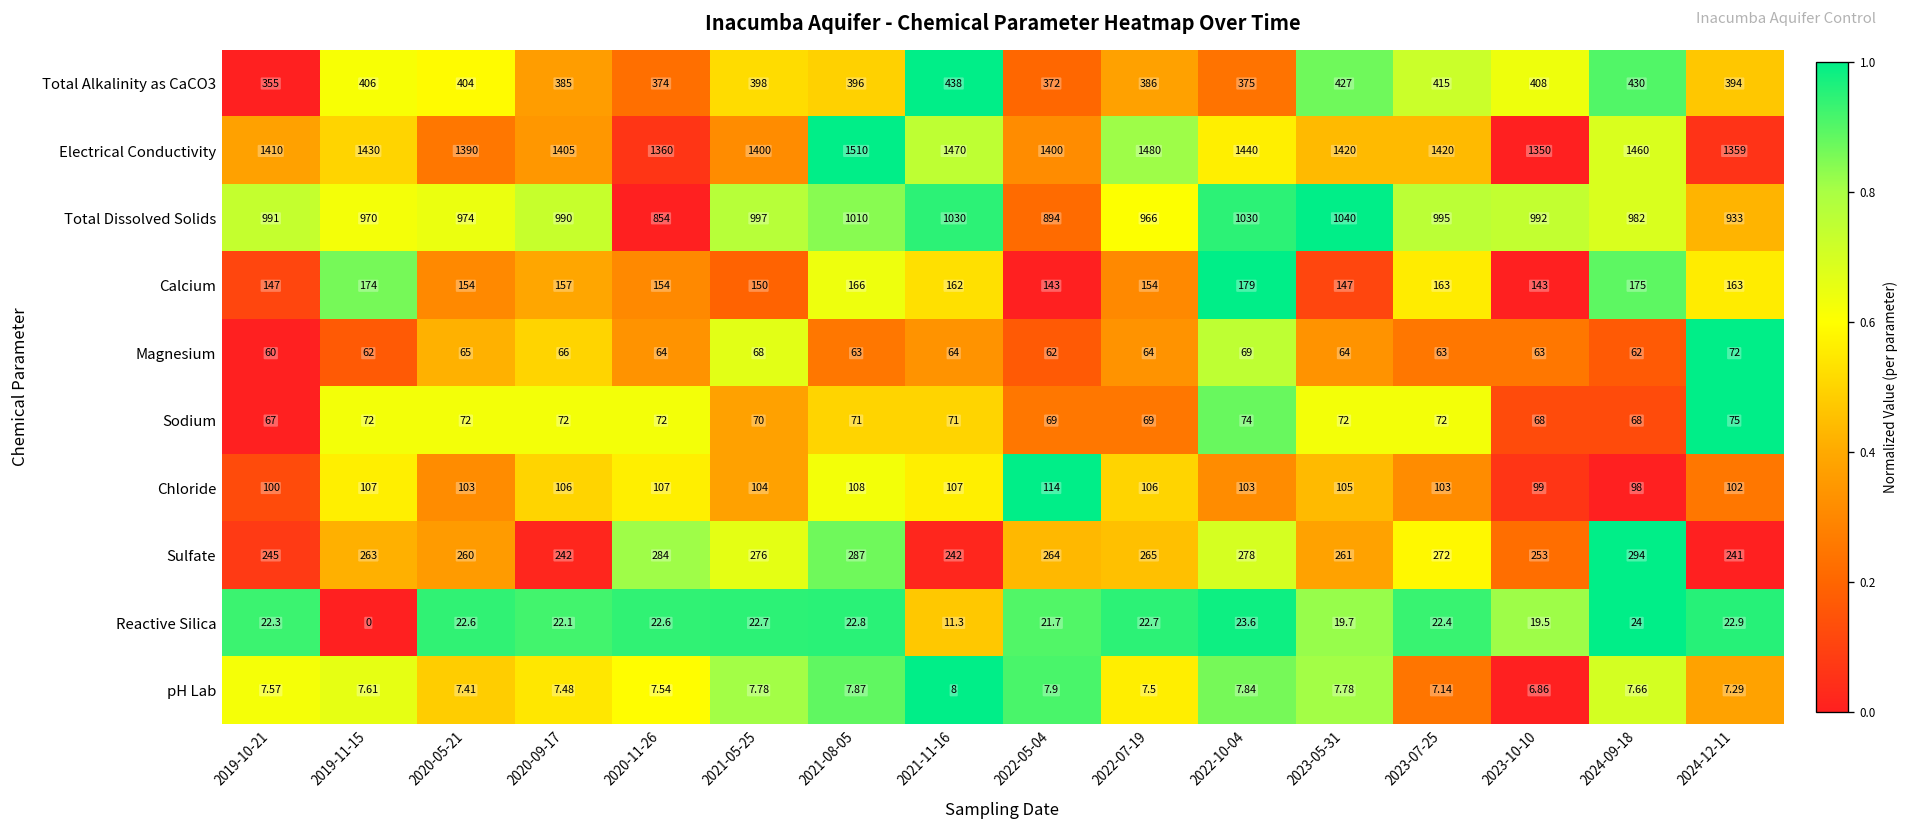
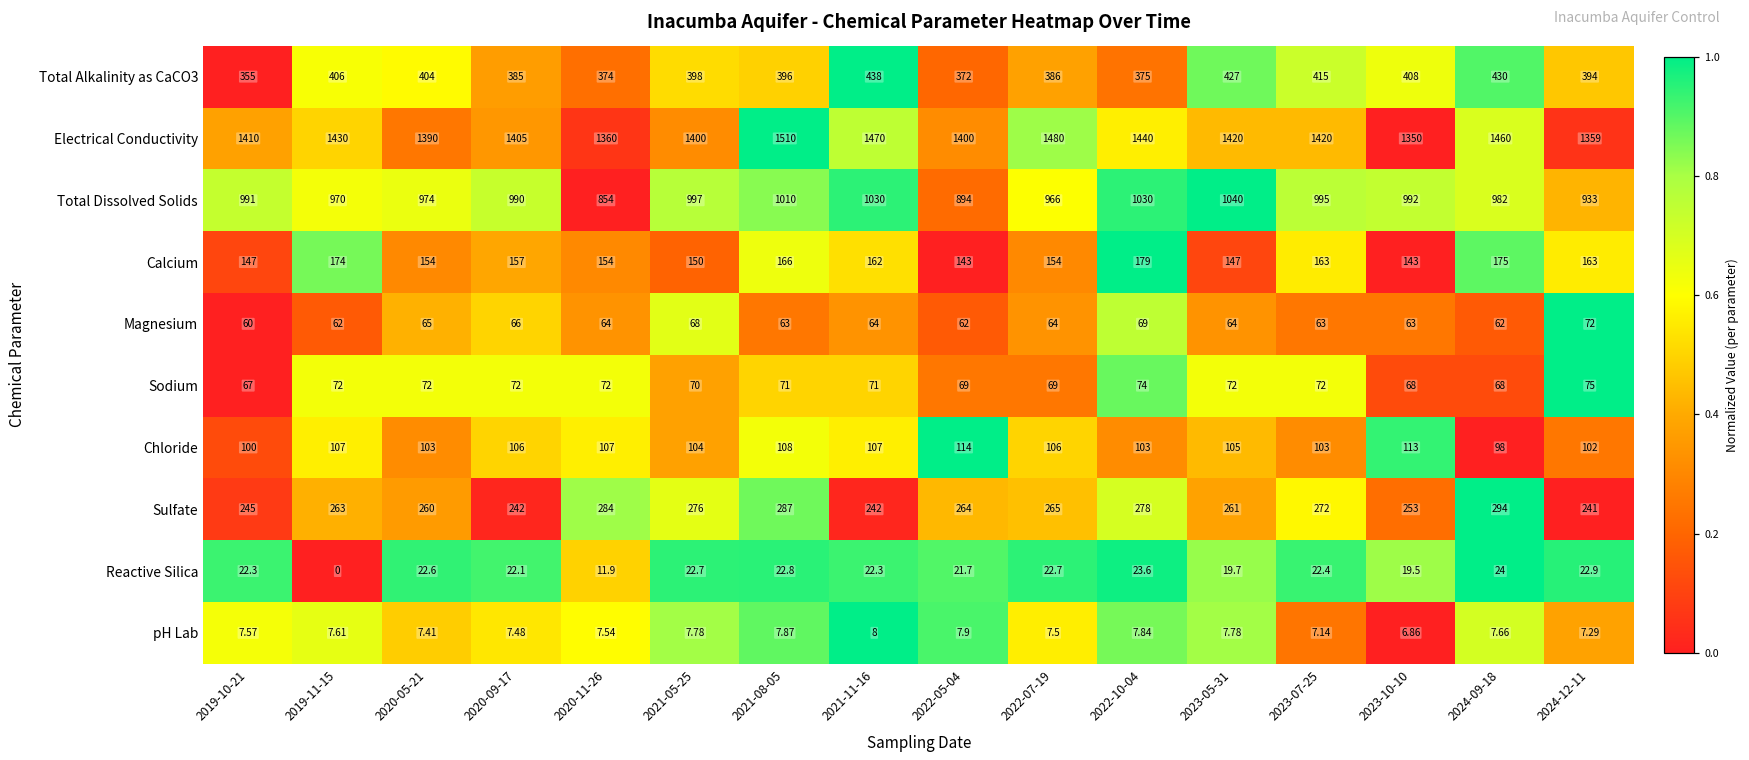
Chloride, 2023-10-10: 99 -> 113
Reactive Silica, 2020-11-26: 22.6 -> 11.9
Reactive Silica, 2021-11-16: 11.3 -> 22.3
